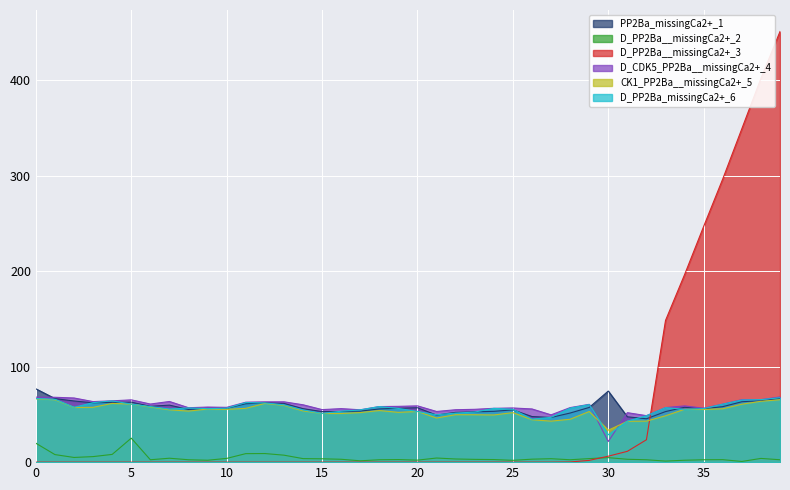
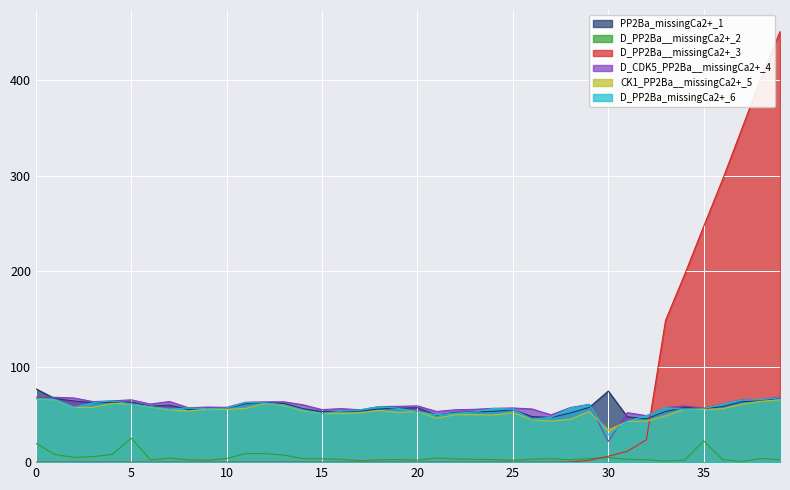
D_PP2Ba__missingCa2+_2, 35: 0 -> 20
